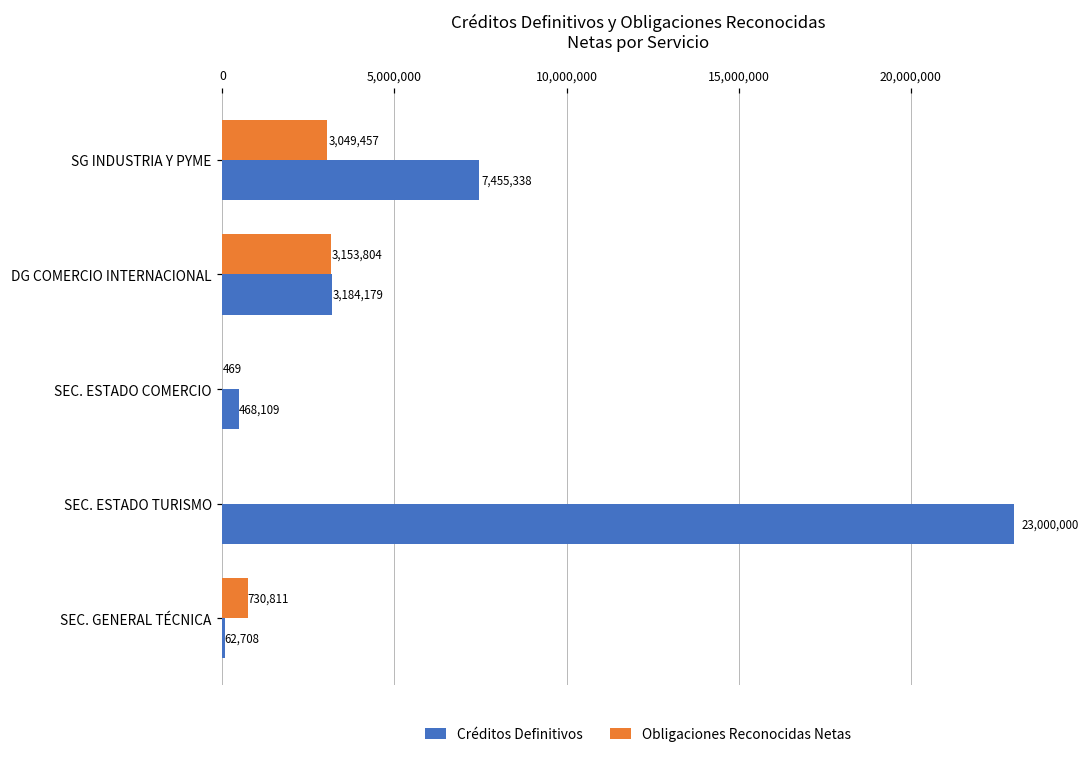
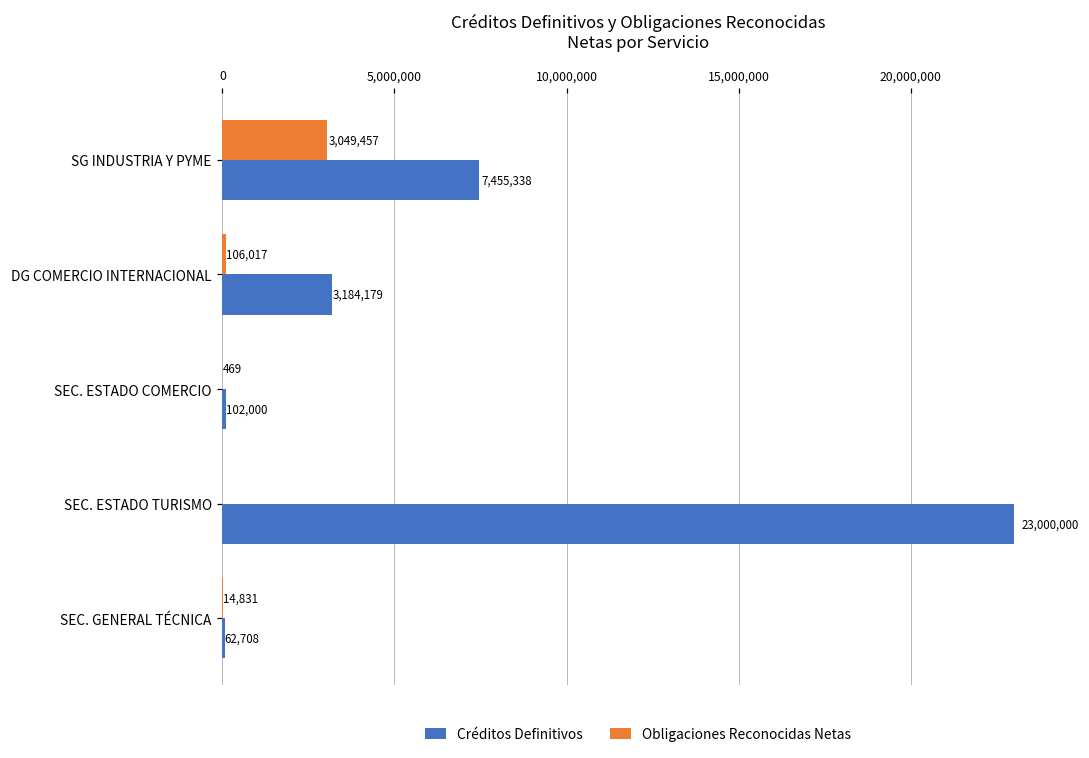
Obligaciones Reconocidas Netas, DG COMERCIO INTERNACIONAL: 3,153,804 -> 106,017
Créditos Definitivos, SEC. ESTADO COMERCIO: 468,109 -> 102,000
Obligaciones Reconocidas Netas, SEC. GENERAL TÉCNICA: 730,811 -> 14,831
